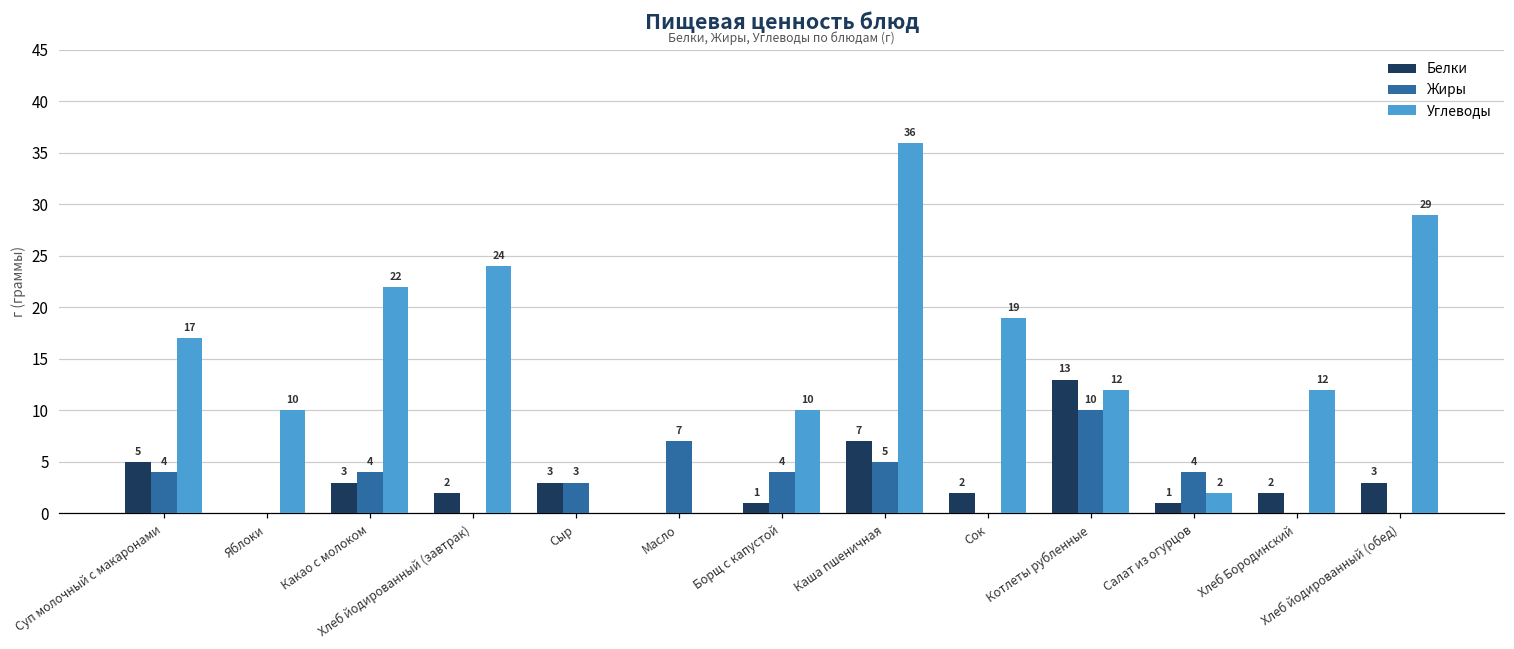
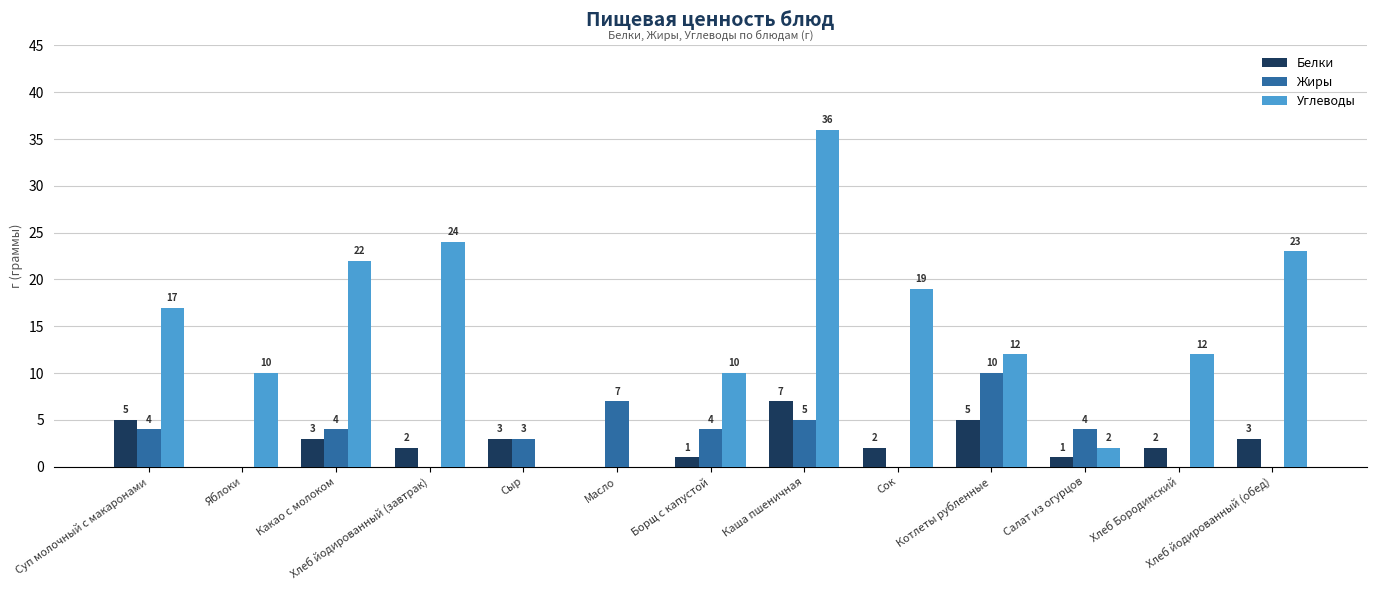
Белки, Котлеты рубленные: 13 -> 5
Углеводы, Хлеб йодированный (обед): 29 -> 23
